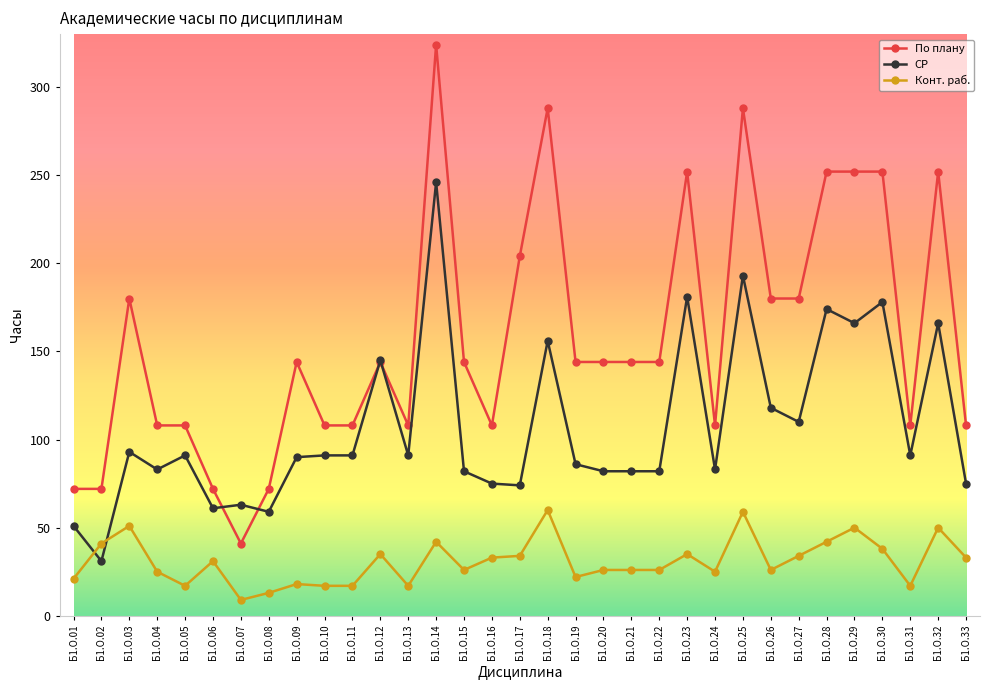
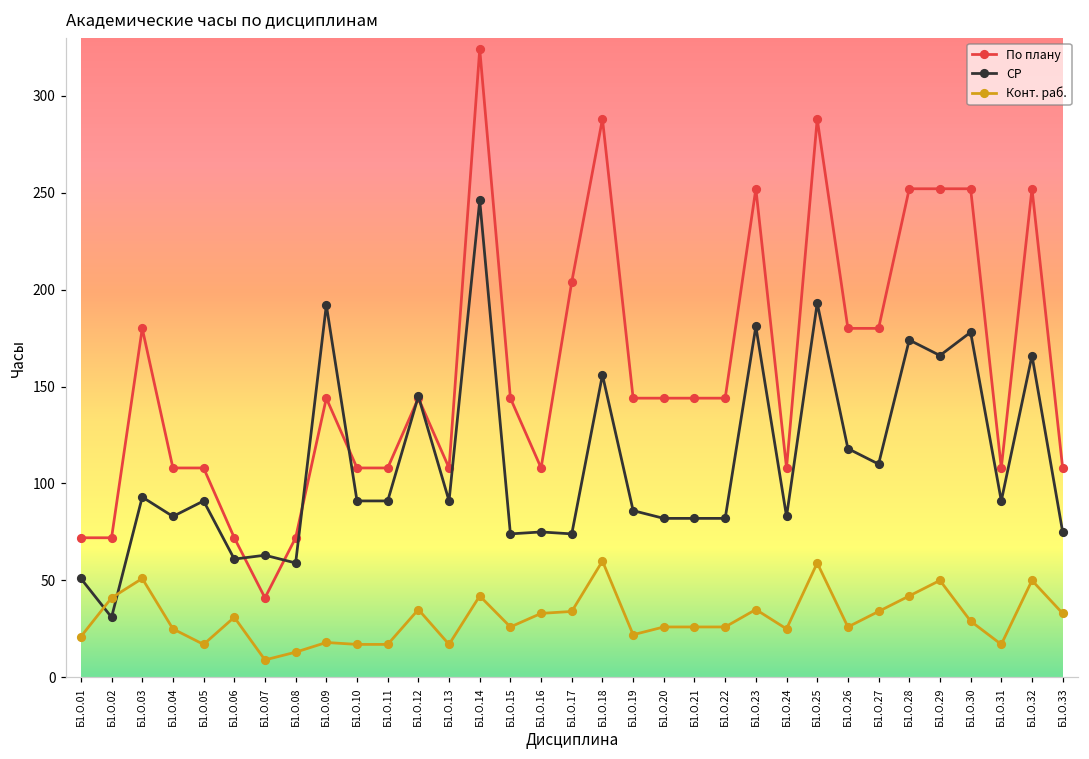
СР, Б1.О.09: 90 -> 192
СР, Б1.О.15: 82 -> 74
Конт. раб., Б1.О.30: 38 -> 29
